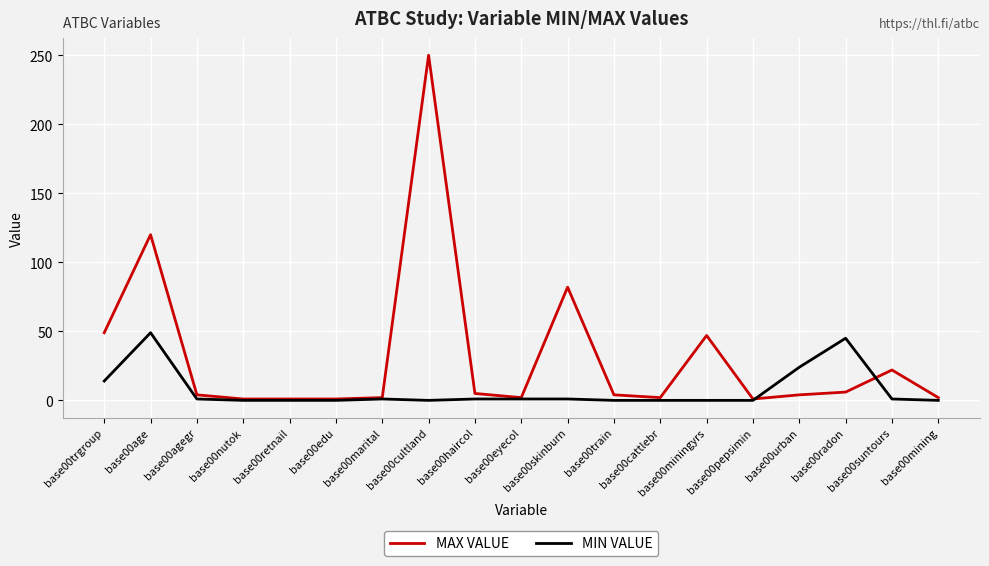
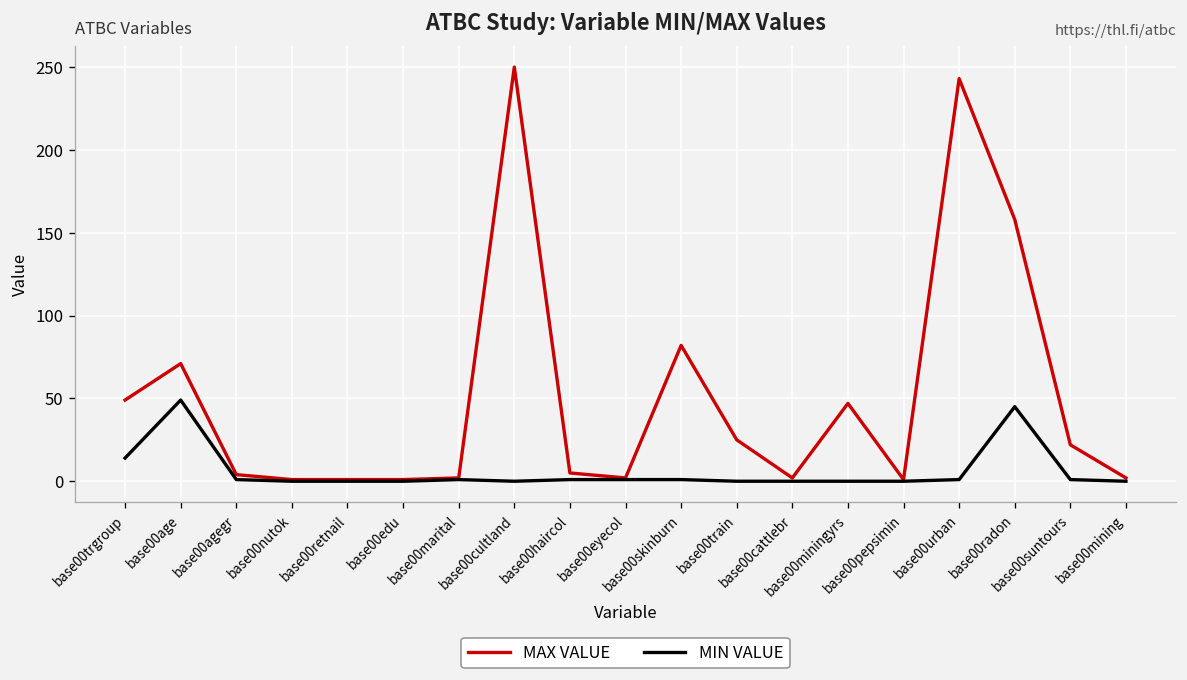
MAX VALUE, base00age: 120 -> 71
MAX VALUE, base00train: 4 -> 25
MAX VALUE, base00urban: 4 -> 243
MIN VALUE, base00urban: 24 -> 1
MAX VALUE, base00radon: 6 -> 158
